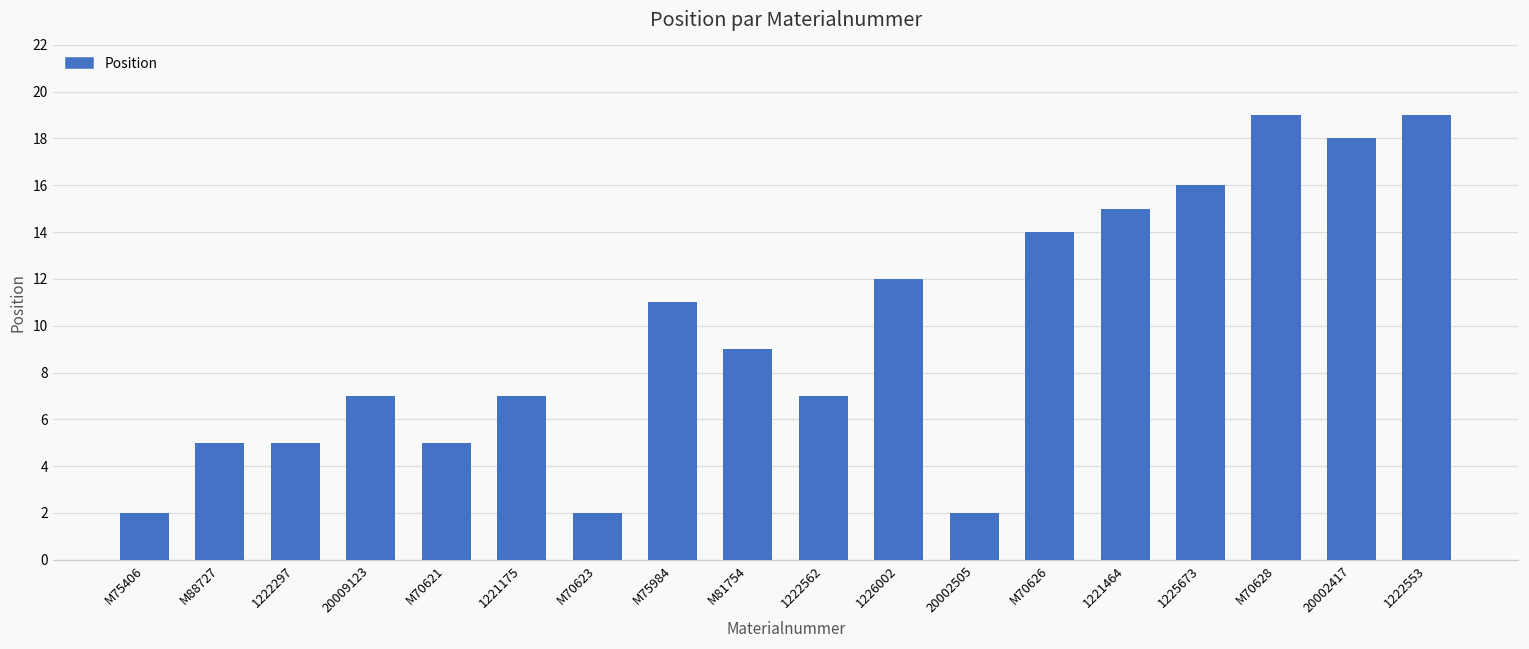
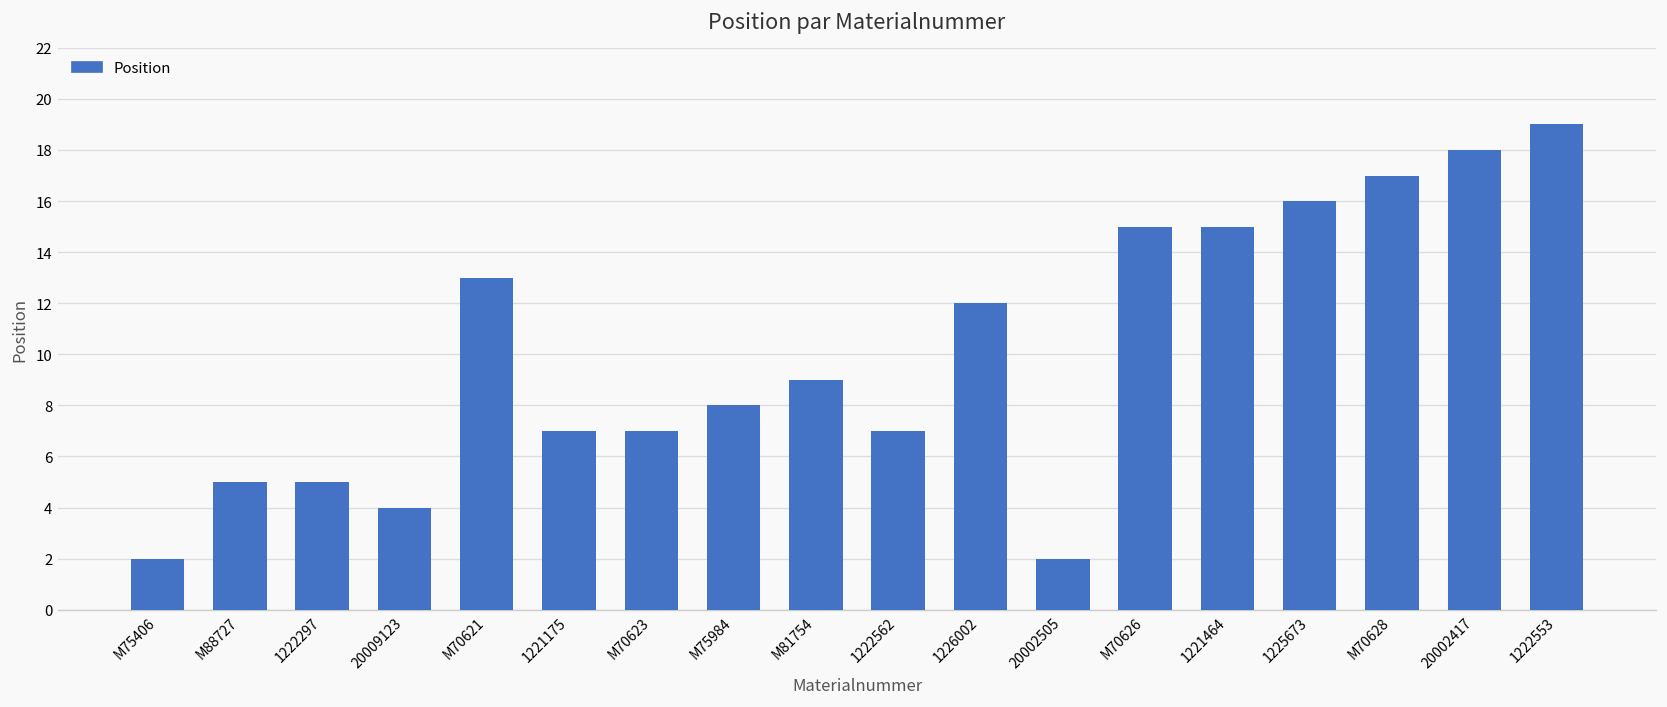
20009123: 7 -> 4
M70621: 5 -> 13
M70623: 2 -> 7
M75984: 11 -> 8
M70626: 14 -> 15
M70628: 19 -> 17
